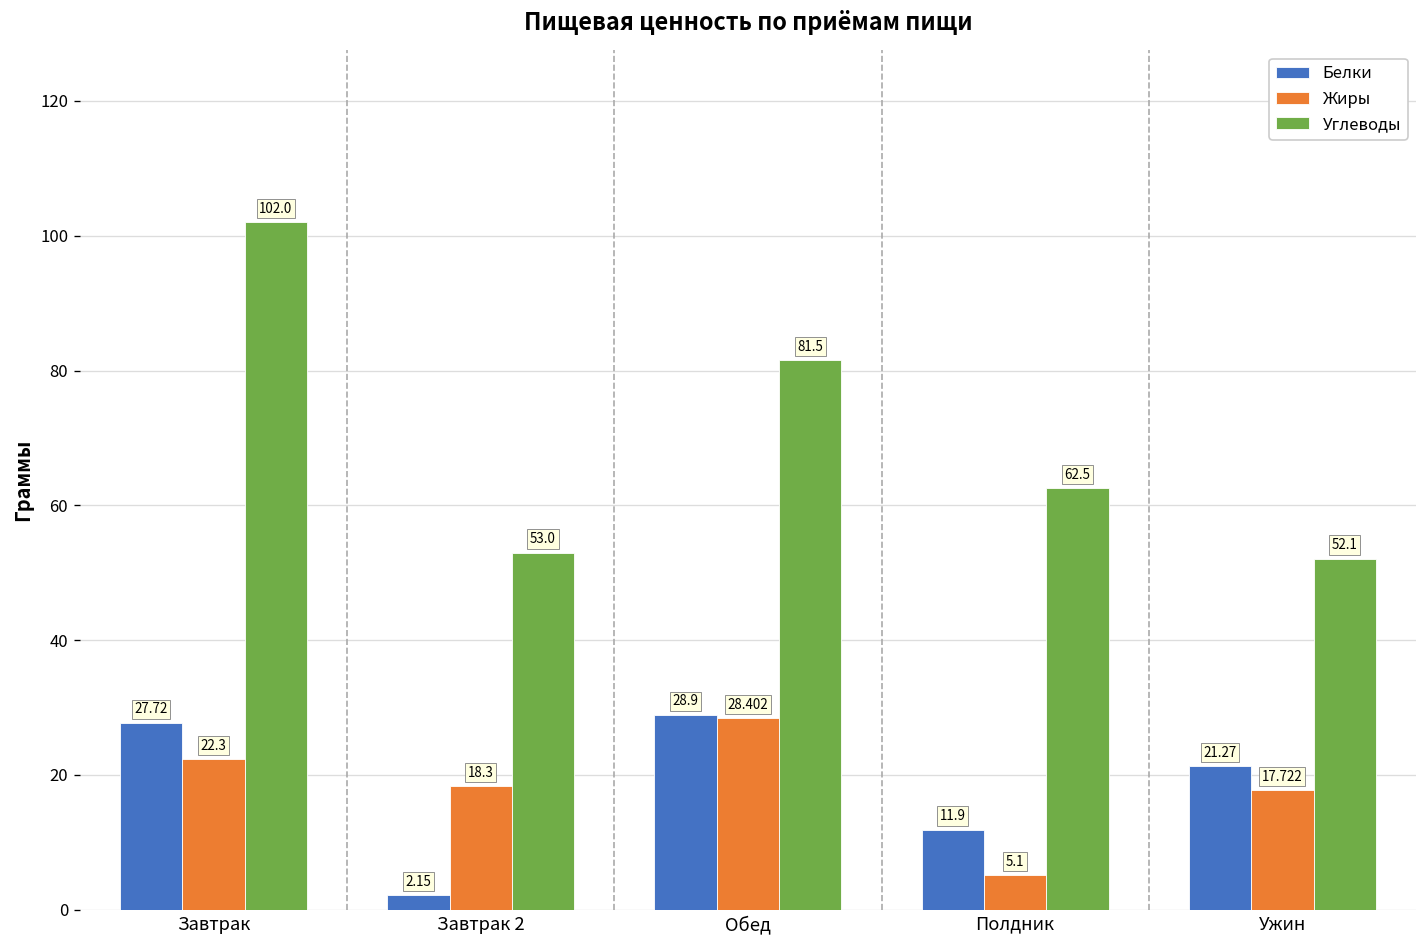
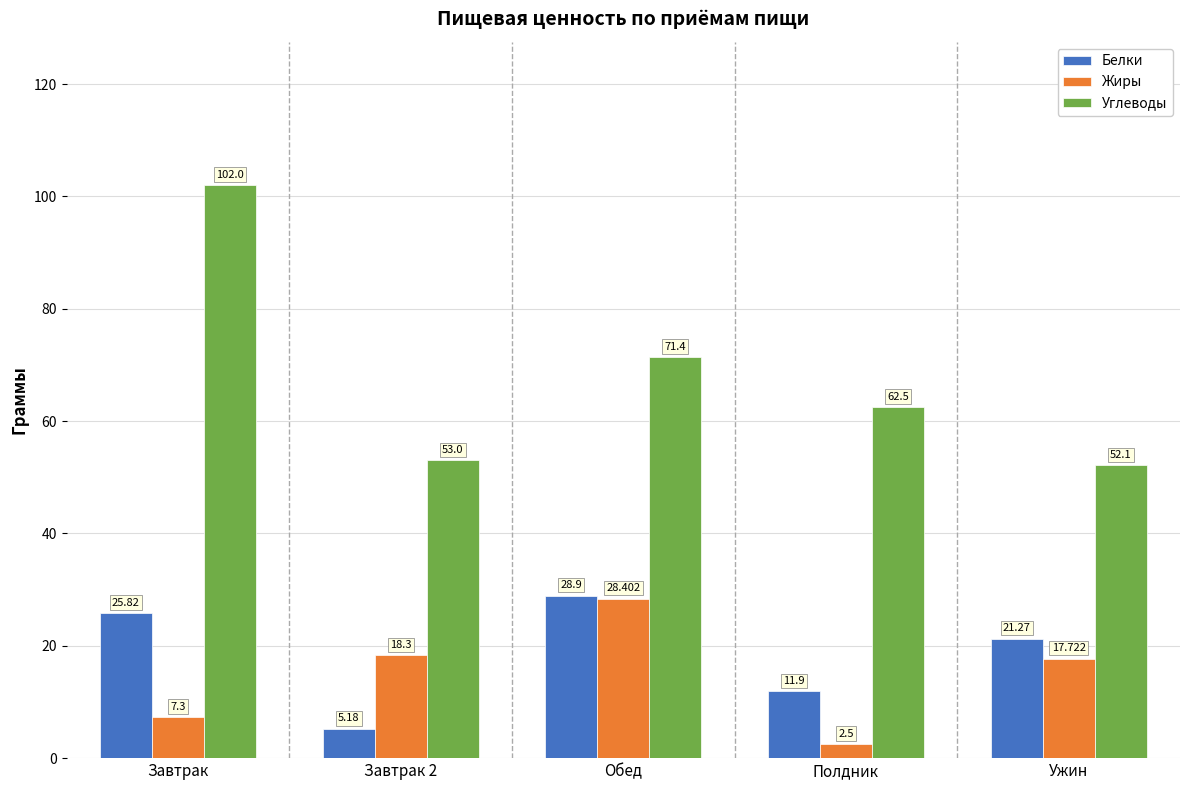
Белки, Завтрак: 27.72 -> 25.82
Жиры, Завтрак: 22.3 -> 7.3
Белки, Завтрак 2: 2.15 -> 5.18
Углеводы, Обед: 81.5 -> 71.4
Жиры, Полдник: 5.1 -> 2.5
